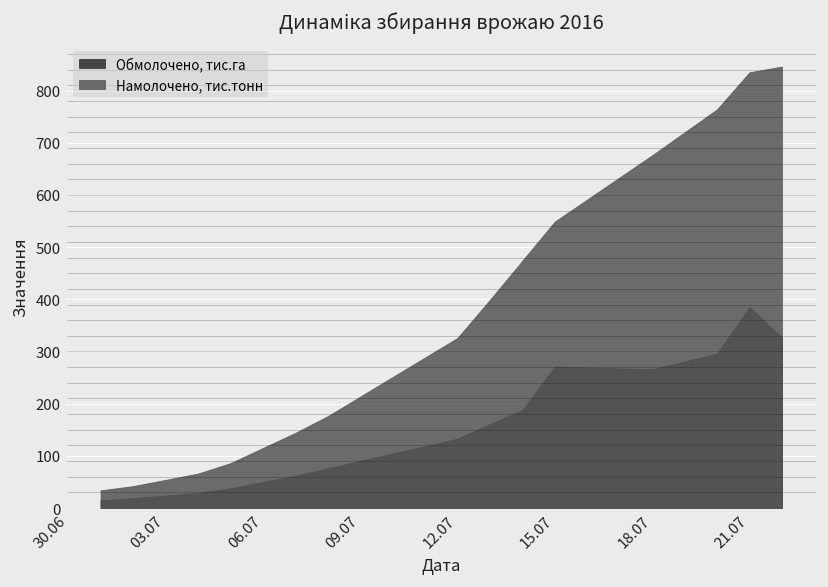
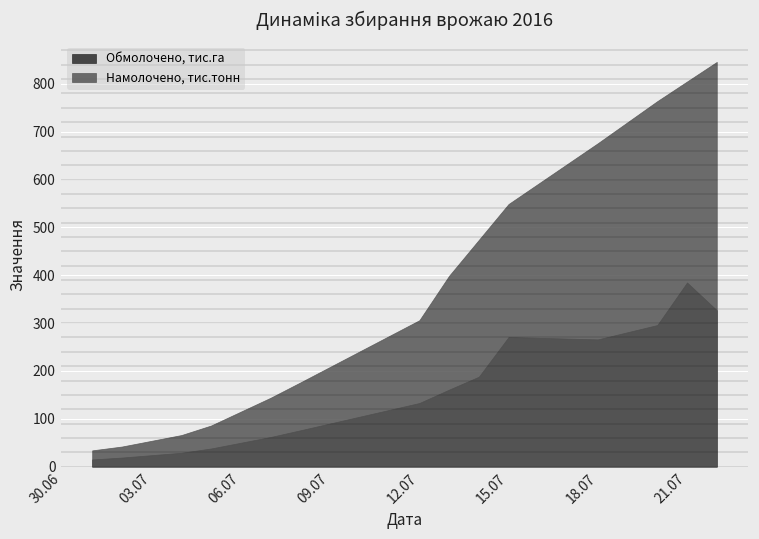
Намолочено, тис.тонн, 12.07: 330 -> 310
Намолочено, тис.тонн, 21.07: 840 -> 810
